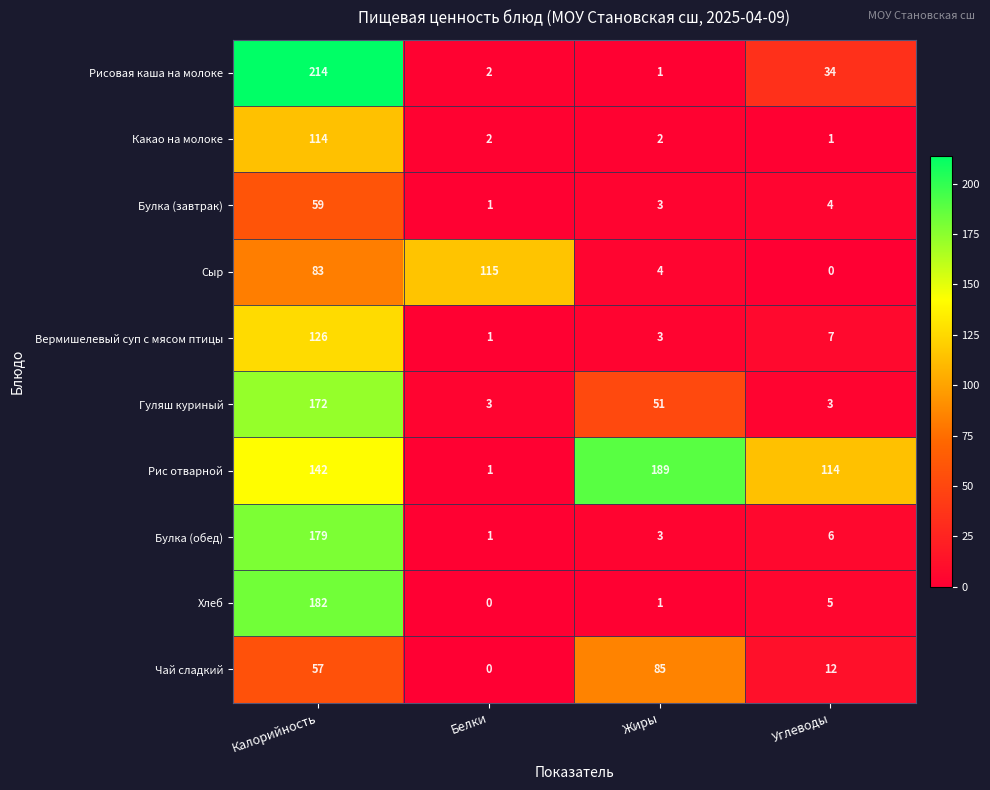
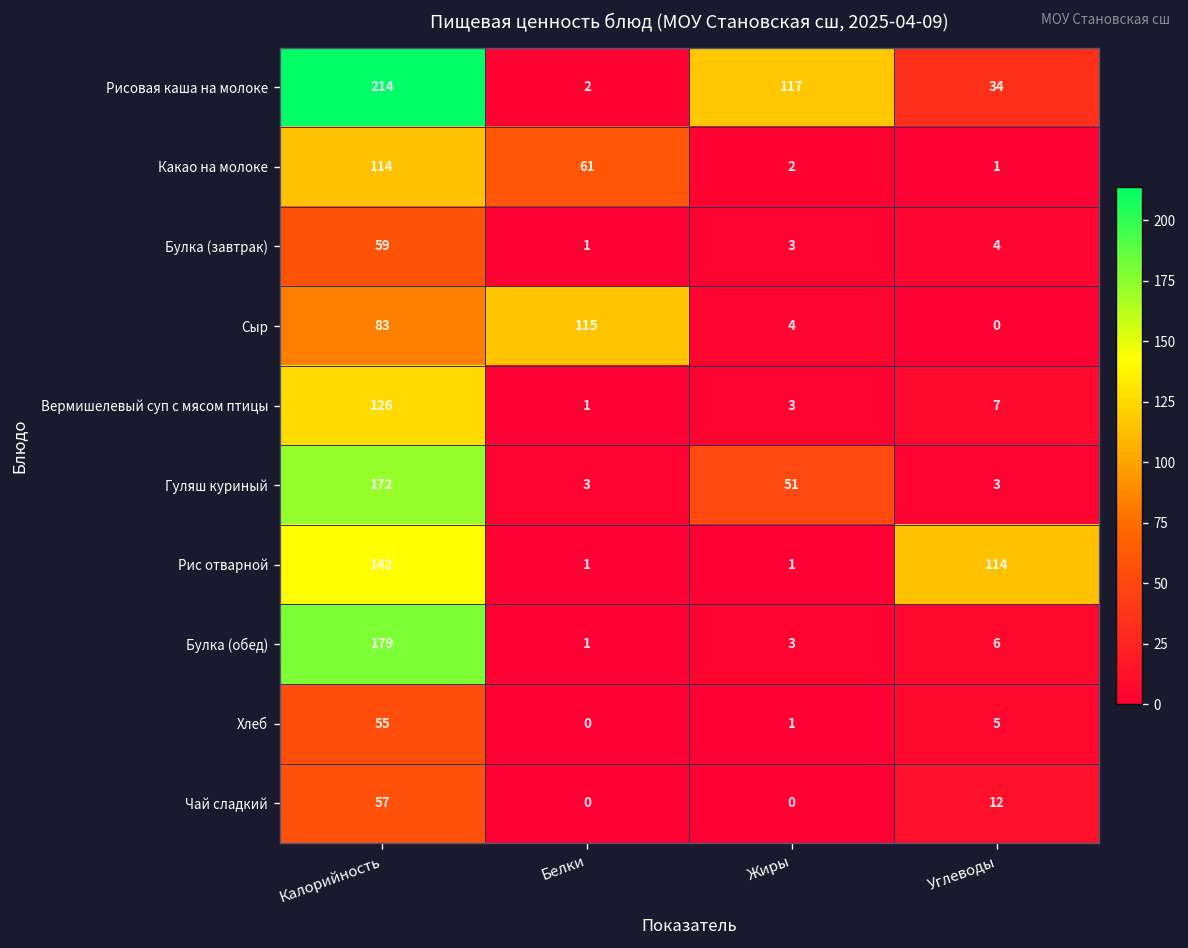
Рисовая каша на молоке, Жиры: 1 -> 117
Какао на молоке, Белки: 2 -> 61
Рис отварной, Жиры: 189 -> 1
Хлеб, Калорийность: 182 -> 55
Чай сладкий, Жиры: 85 -> 0
